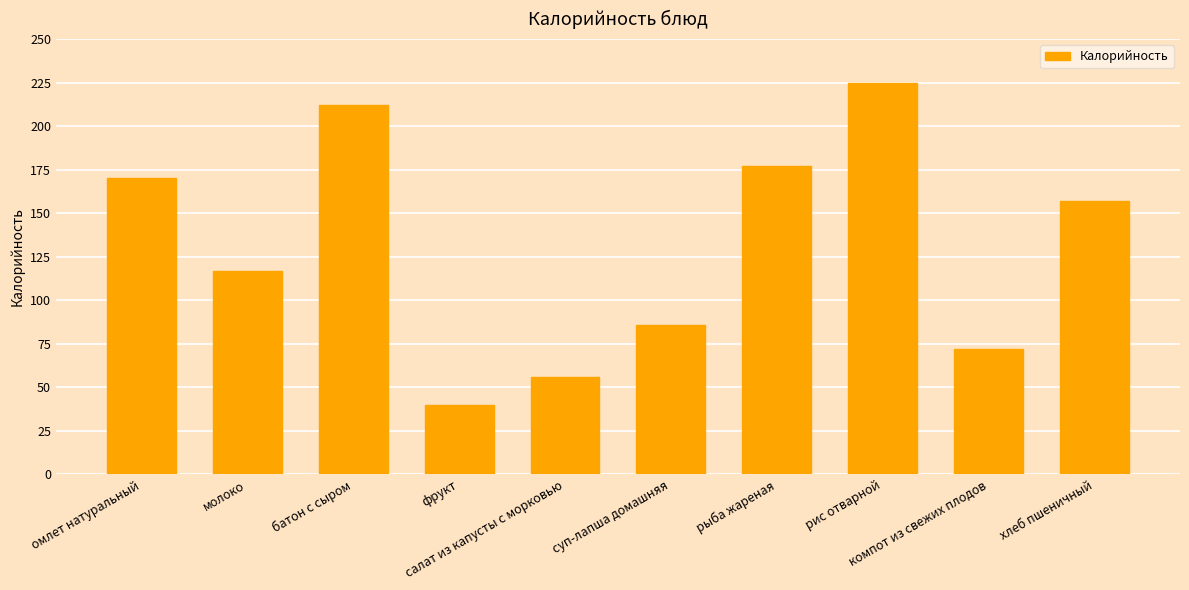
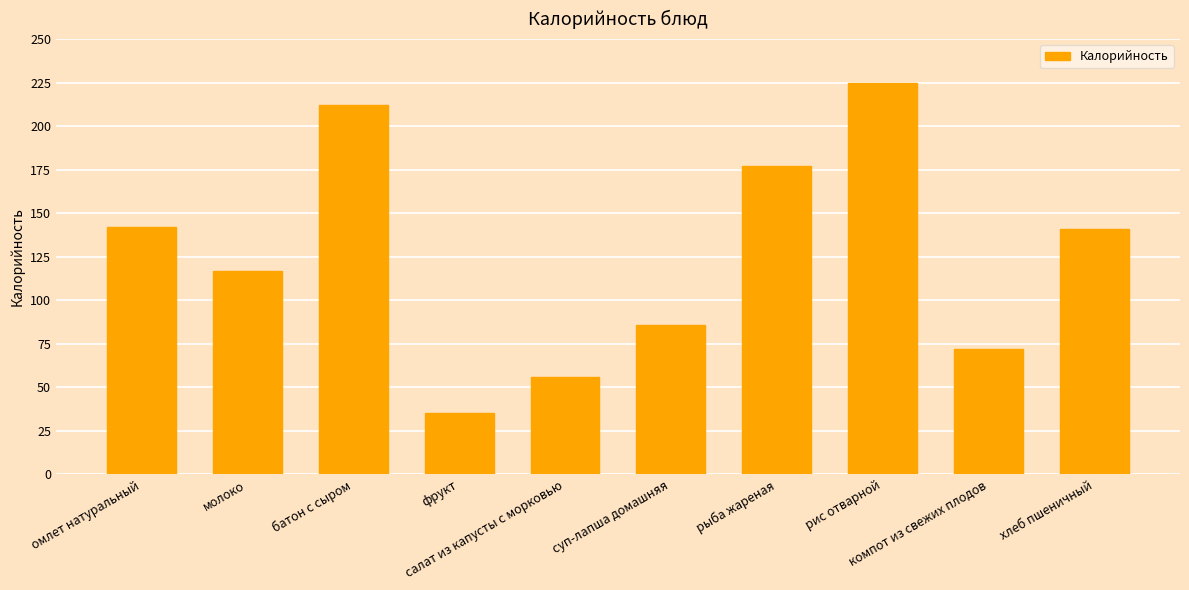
омлет натуральный: 170 -> 142
фрукт: 40 -> 35
хлеб пшеничный: 157 -> 141
